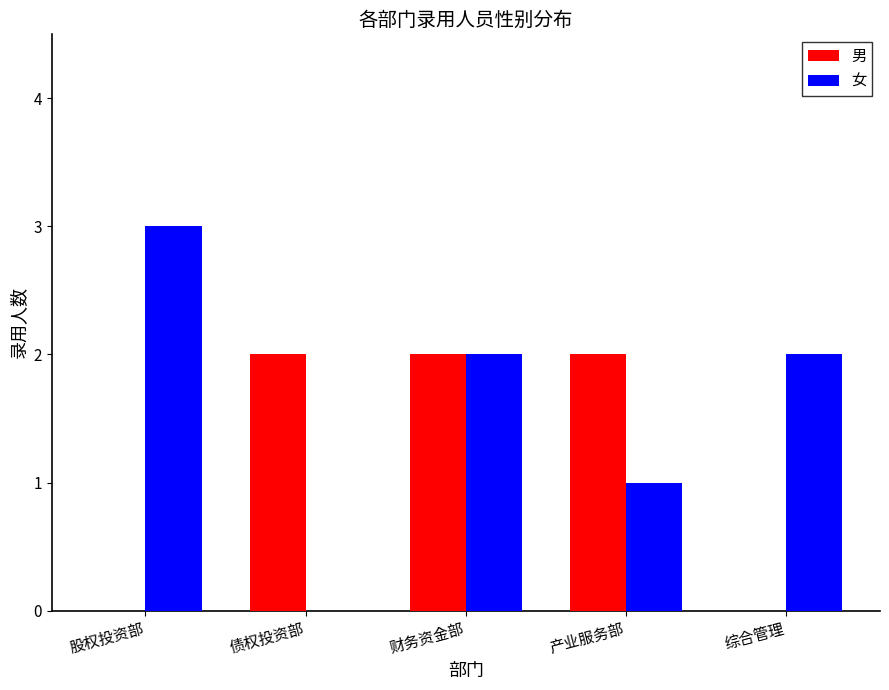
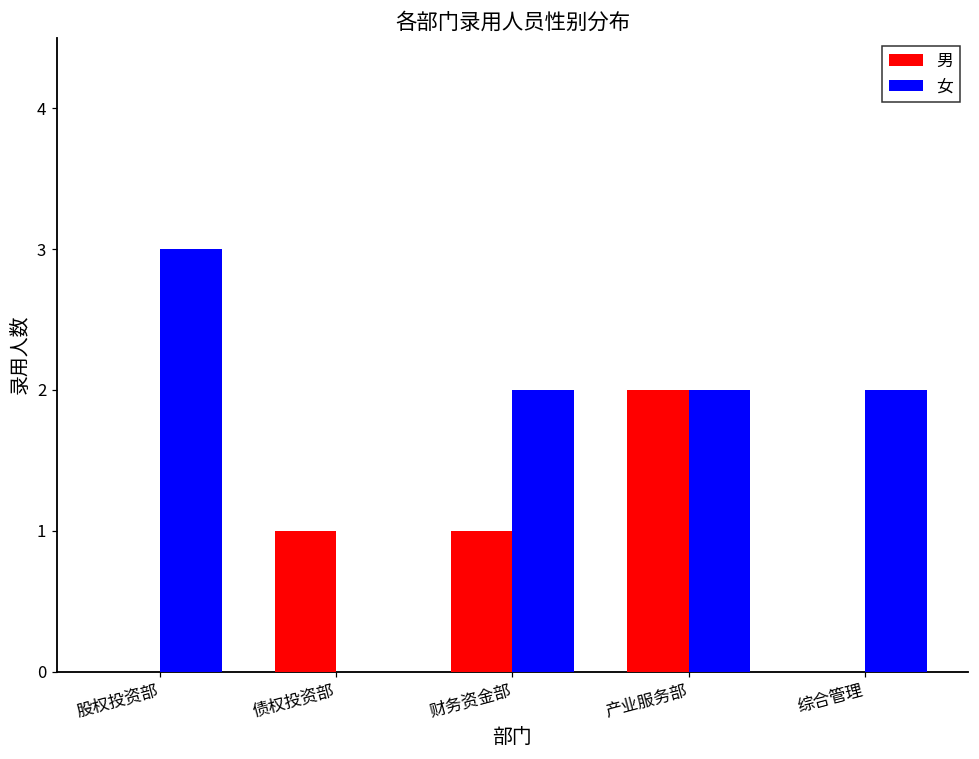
男, 债权投资部: 2 -> 1
男, 财务资金部: 2 -> 1
女, 产业服务部: 1 -> 2
